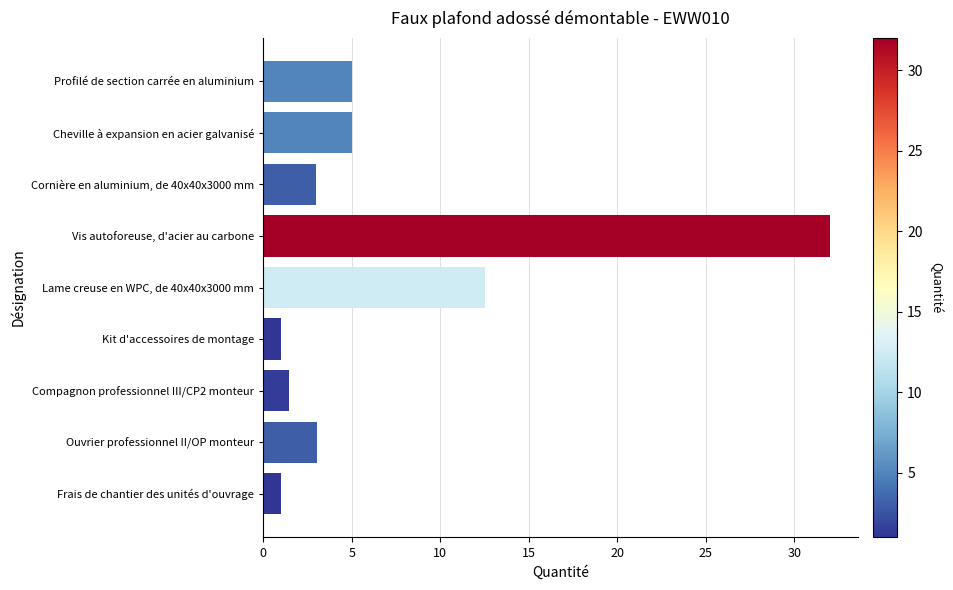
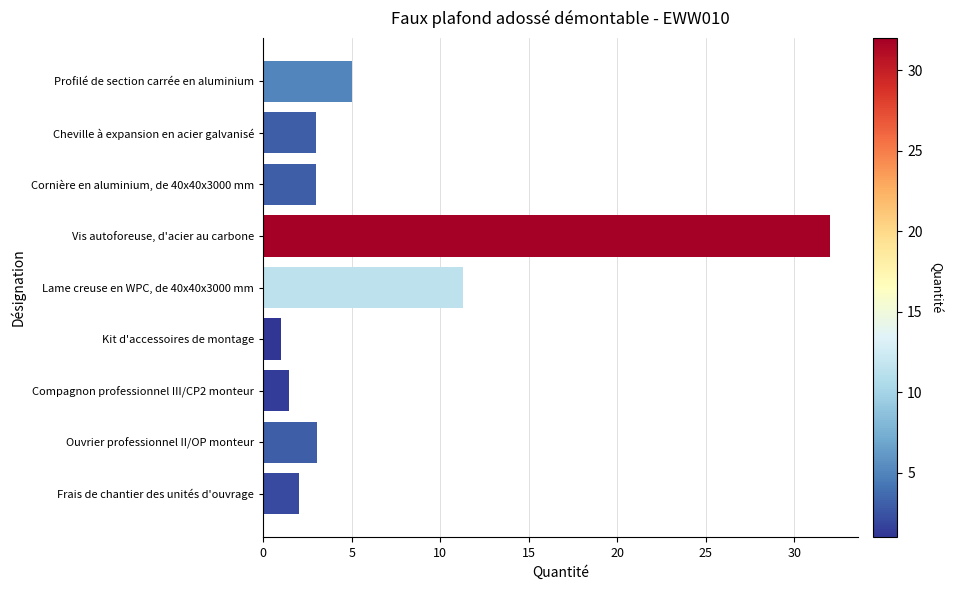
Cheville à expansion en acier galvanisé: 5 -> 3
Lame creuse en WPC, de 40x40x3000 mm: 12.5 -> 11.3
Frais de chantier des unités d'ouvrage: 1 -> 2
